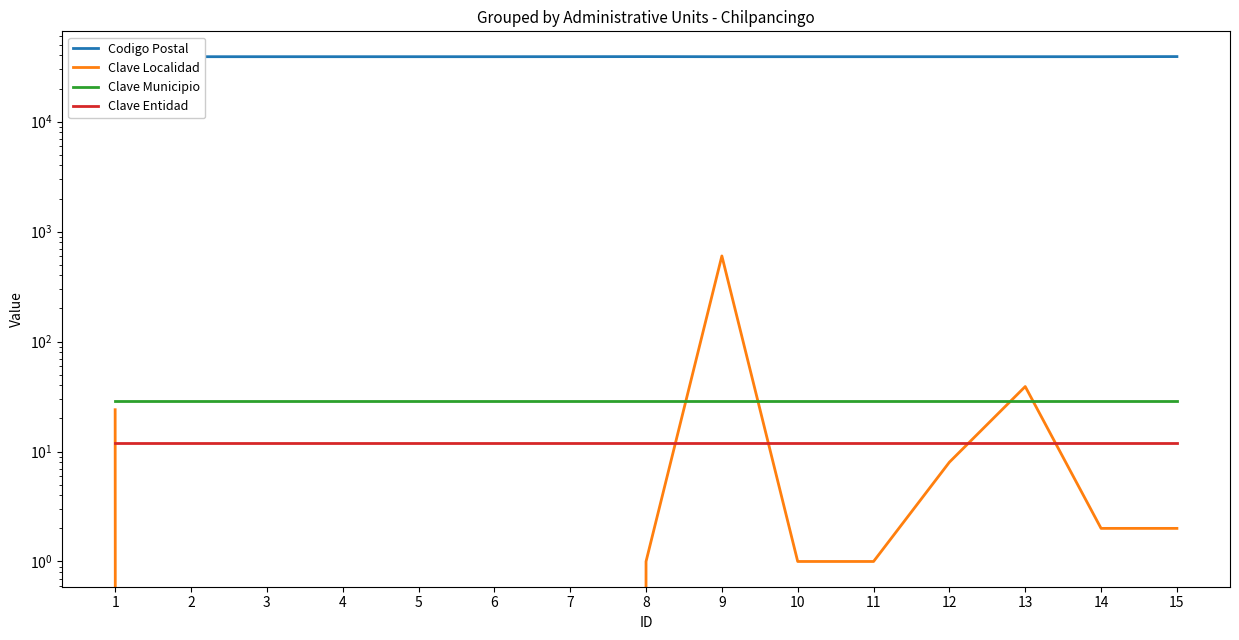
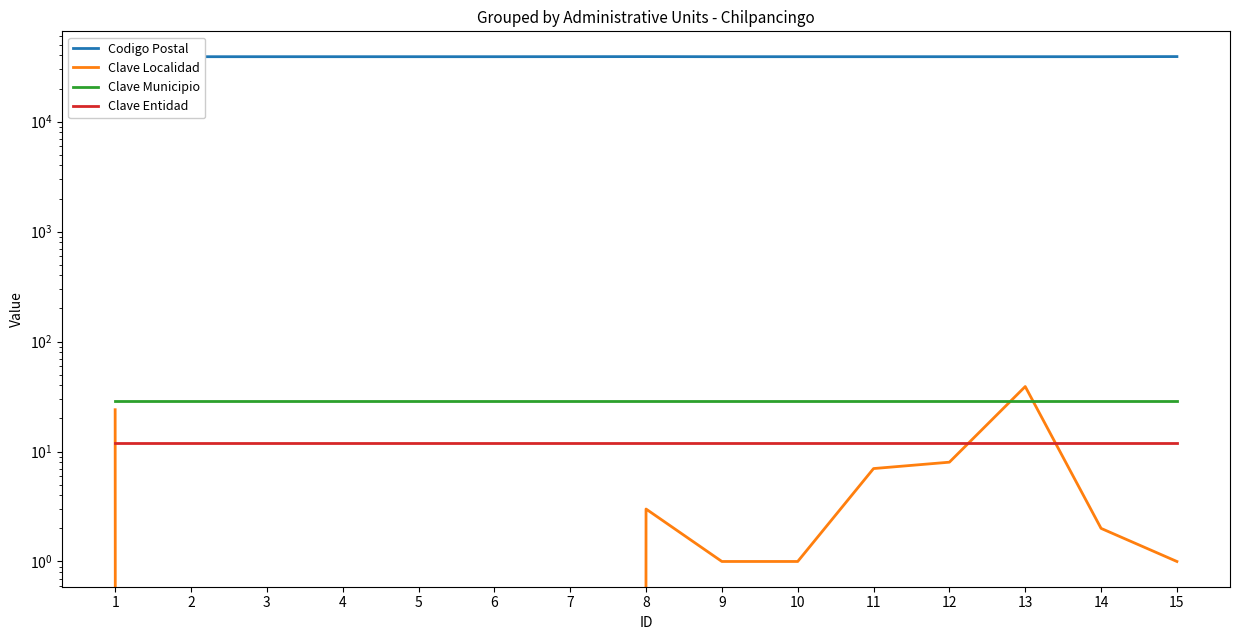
Clave Localidad, 8: 1 -> 3
Clave Localidad, 9: 600 -> 1
Clave Localidad, 11: 1 -> 7
Clave Localidad, 15: 2 -> 1
